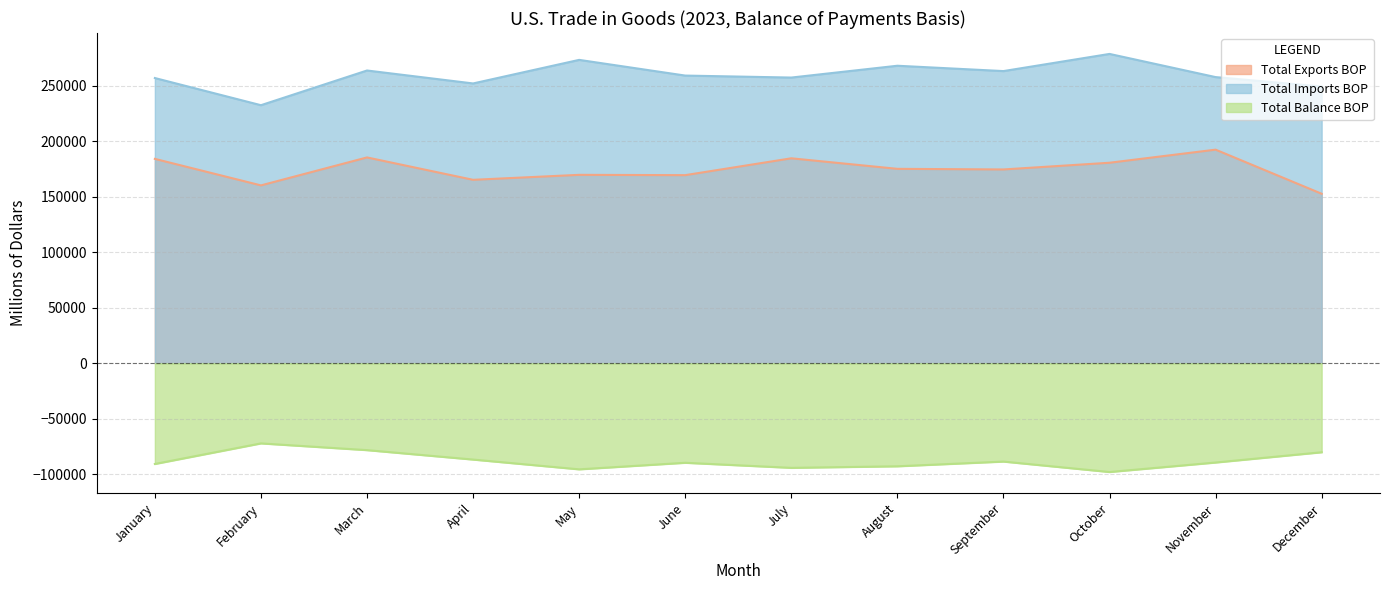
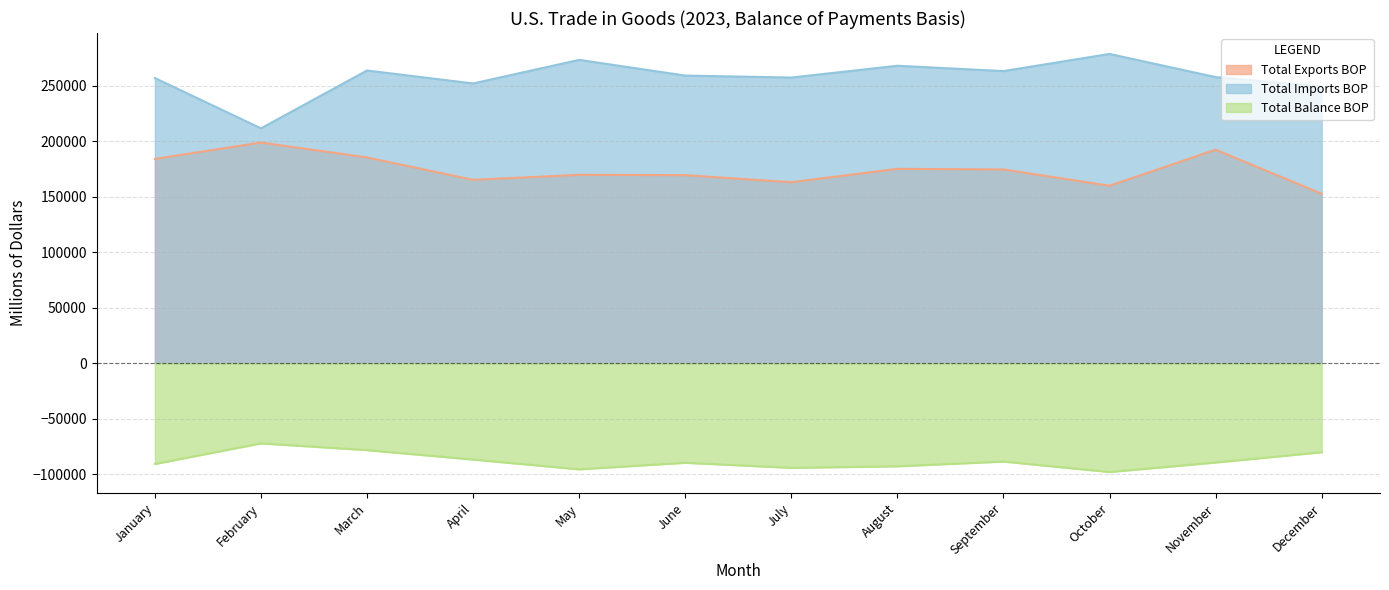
Total Exports BOP, February: 160000 -> 199000
Total Imports BOP, February: 233000 -> 212000
Total Exports BOP, July: 185000 -> 163000
Total Exports BOP, October: 181000 -> 160000
